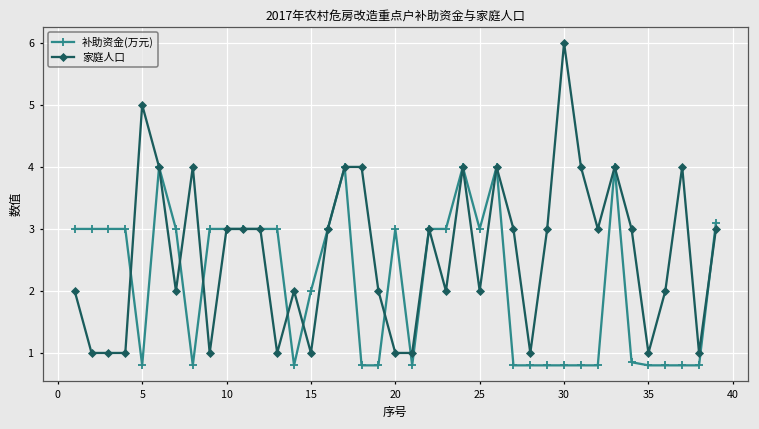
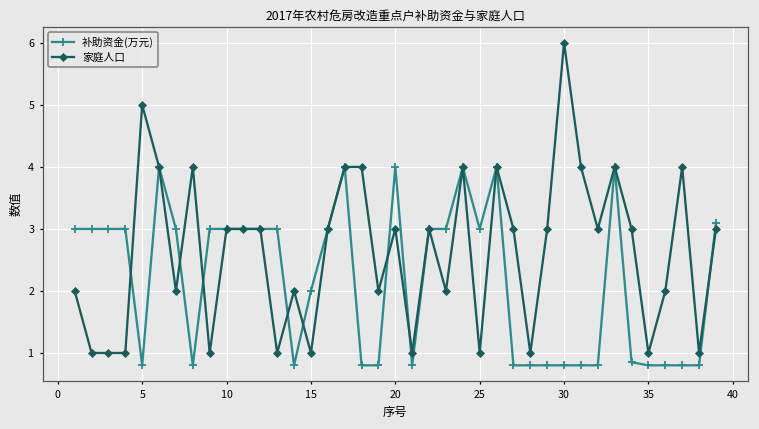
补助资金(万元), 20: 3 -> 4
家庭人口, 20: 1 -> 3
家庭人口, 25: 2 -> 1
